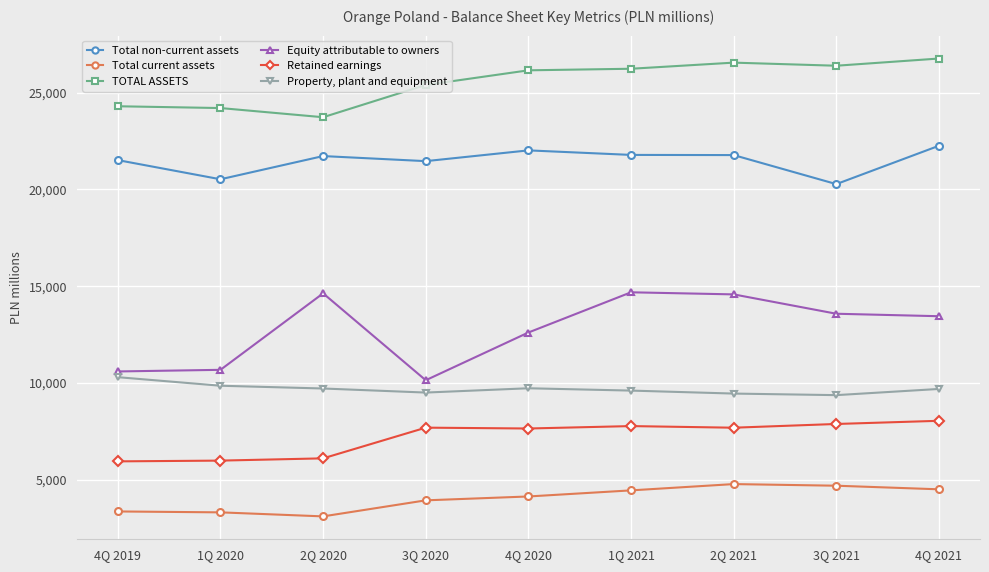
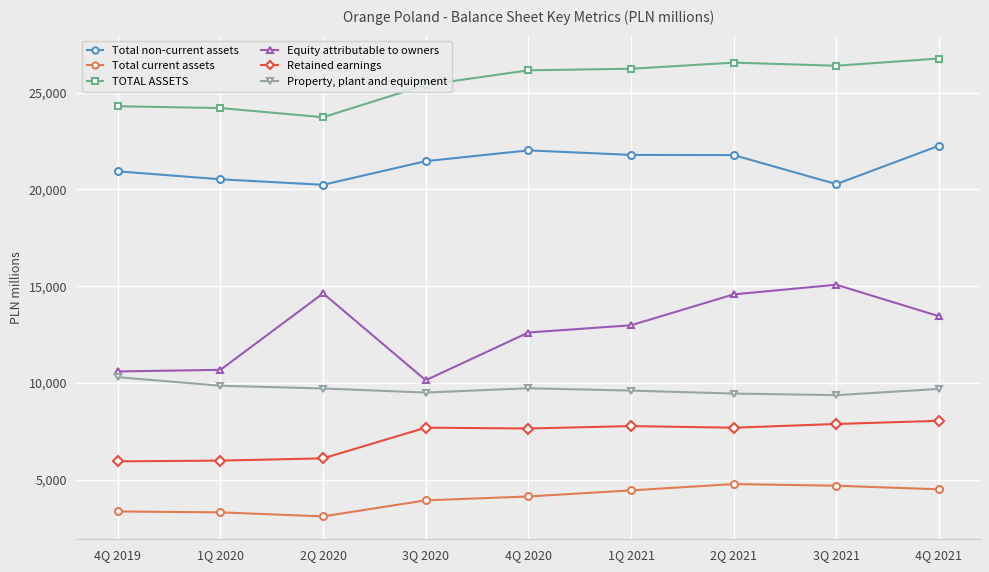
Total non-current assets, 4Q 2019: 21,500 -> 20,900
Total non-current assets, 2Q 2020: 21,700 -> 20,200
Equity attributable to owners, 1Q 2021: 14,700 -> 13,000
Equity attributable to owners, 3Q 2021: 13,600 -> 15,100
